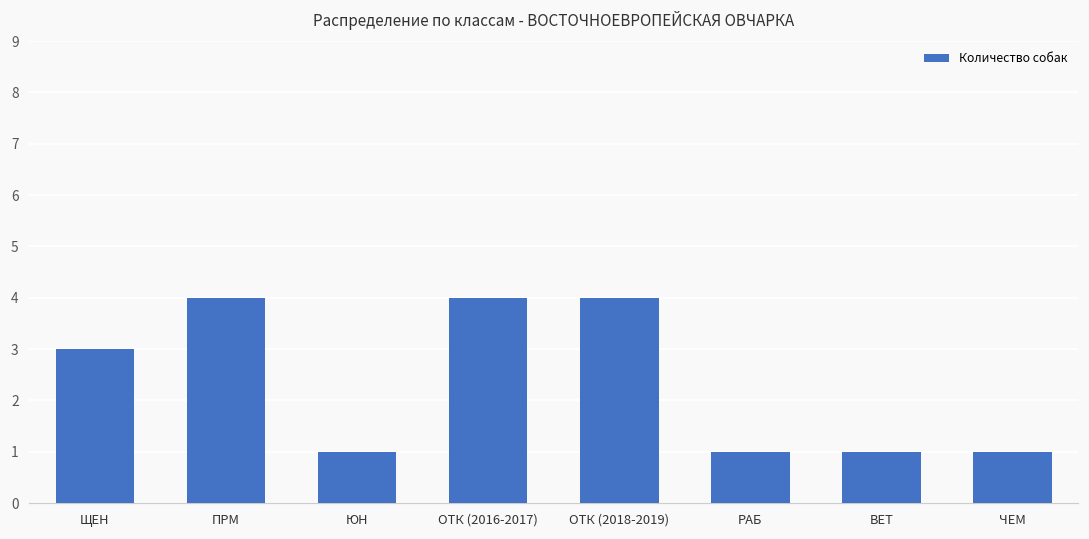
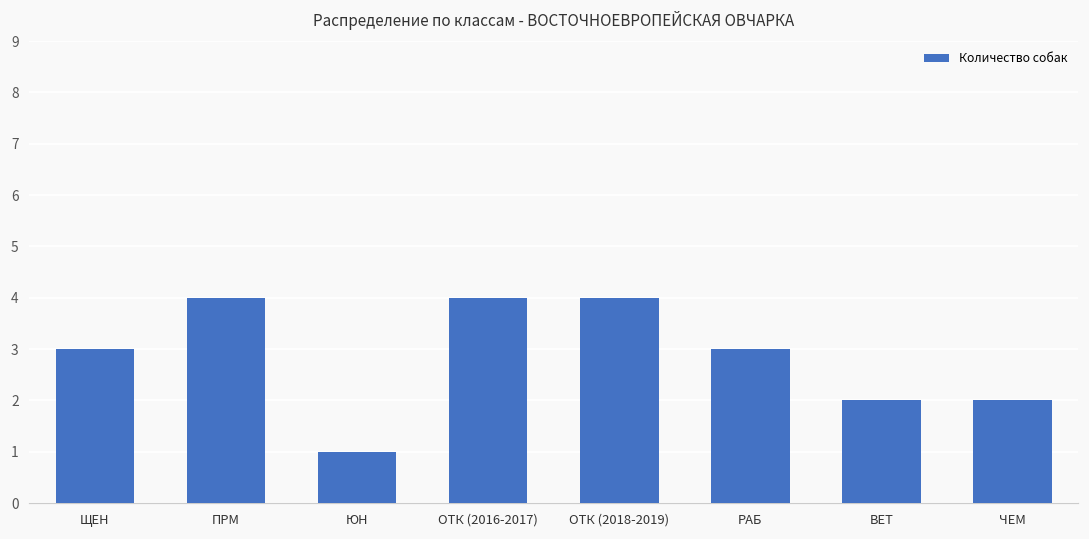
РАБ: 1 -> 3
ВЕТ: 1 -> 2
ЧЕМ: 1 -> 2
